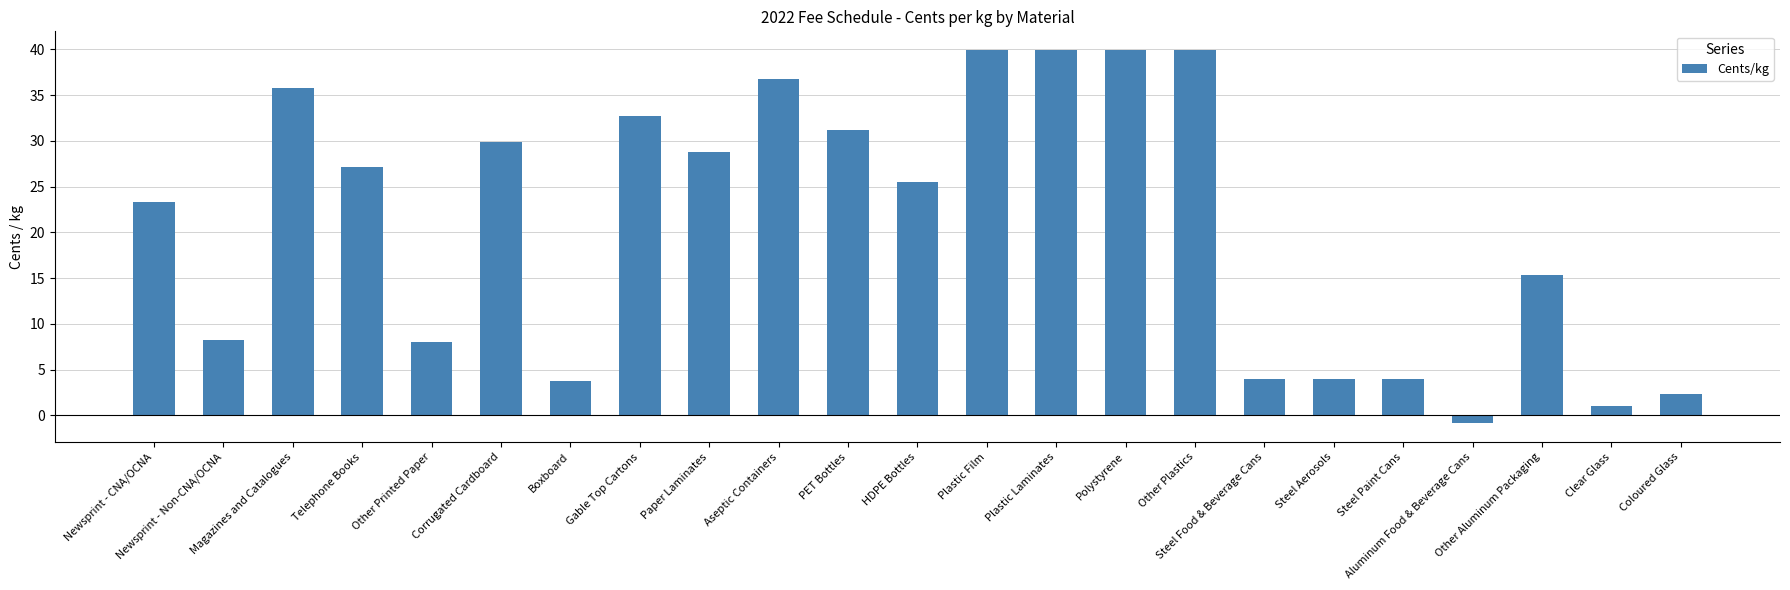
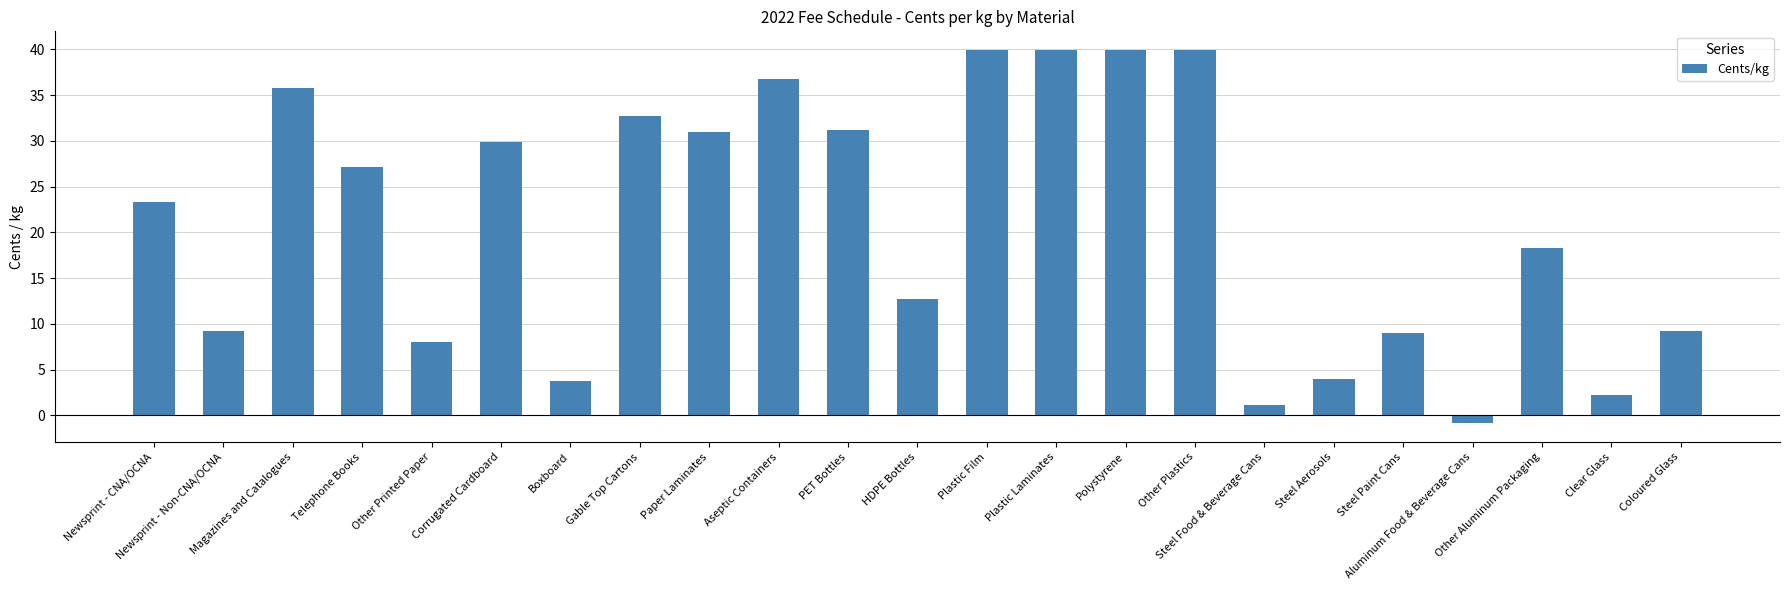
Newsprint - Non-CNA/OCNA: 8 -> 9
Paper Laminates: 29 -> 31
HDPE Bottles: 26 -> 13
Steel Food & Beverage Cans: 4 -> 1
Steel Paint Cans: 4 -> 9
Other Aluminum Packaging: 15 -> 18
Clear Glass: 1 -> 2
Coloured Glass: 2 -> 9
